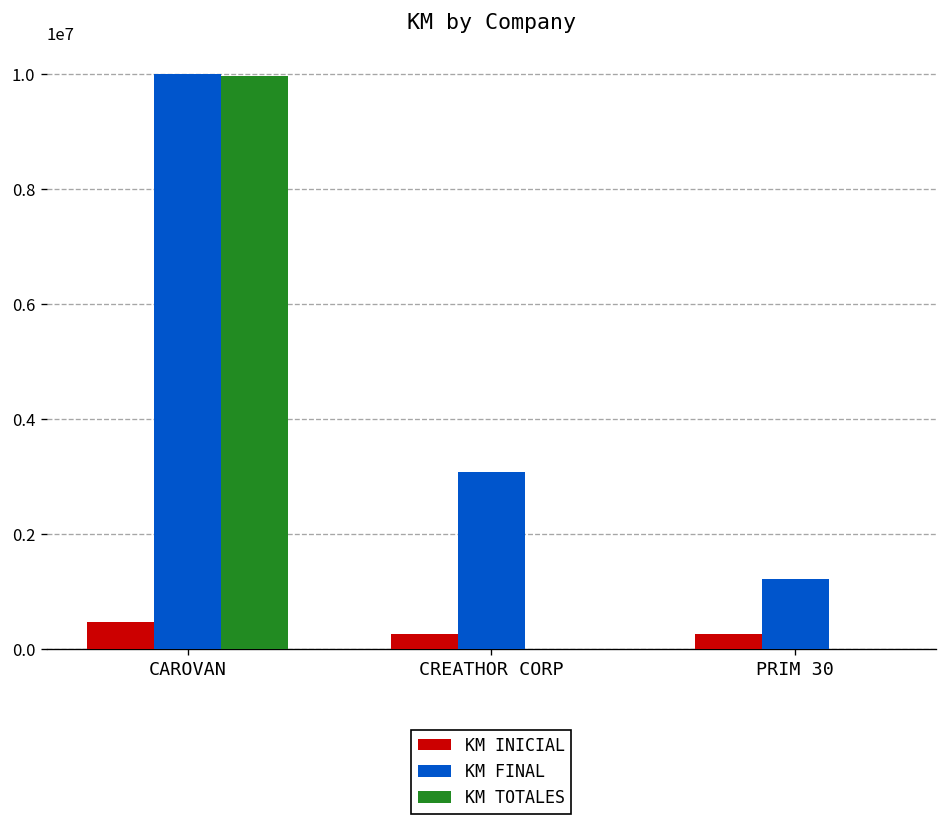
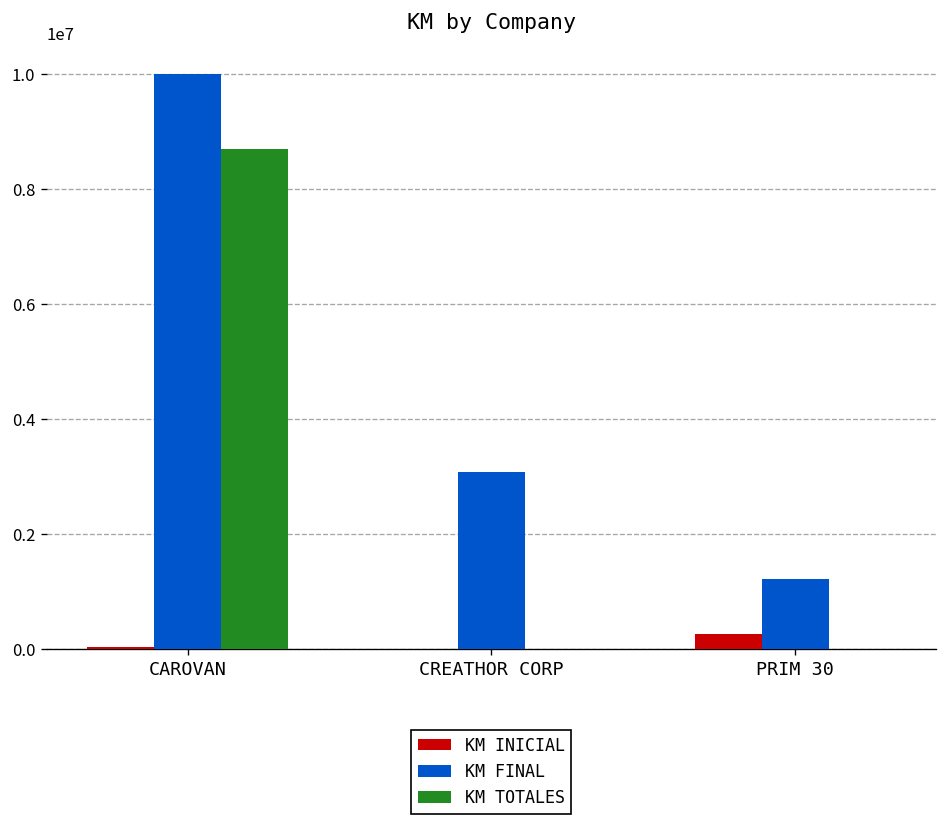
KM INICIAL, CAROVAN: 500000 -> 0
KM TOTALES, CAROVAN: 10000000 -> 8700000
KM INICIAL, CREATHOR CORP: 300000 -> 0
